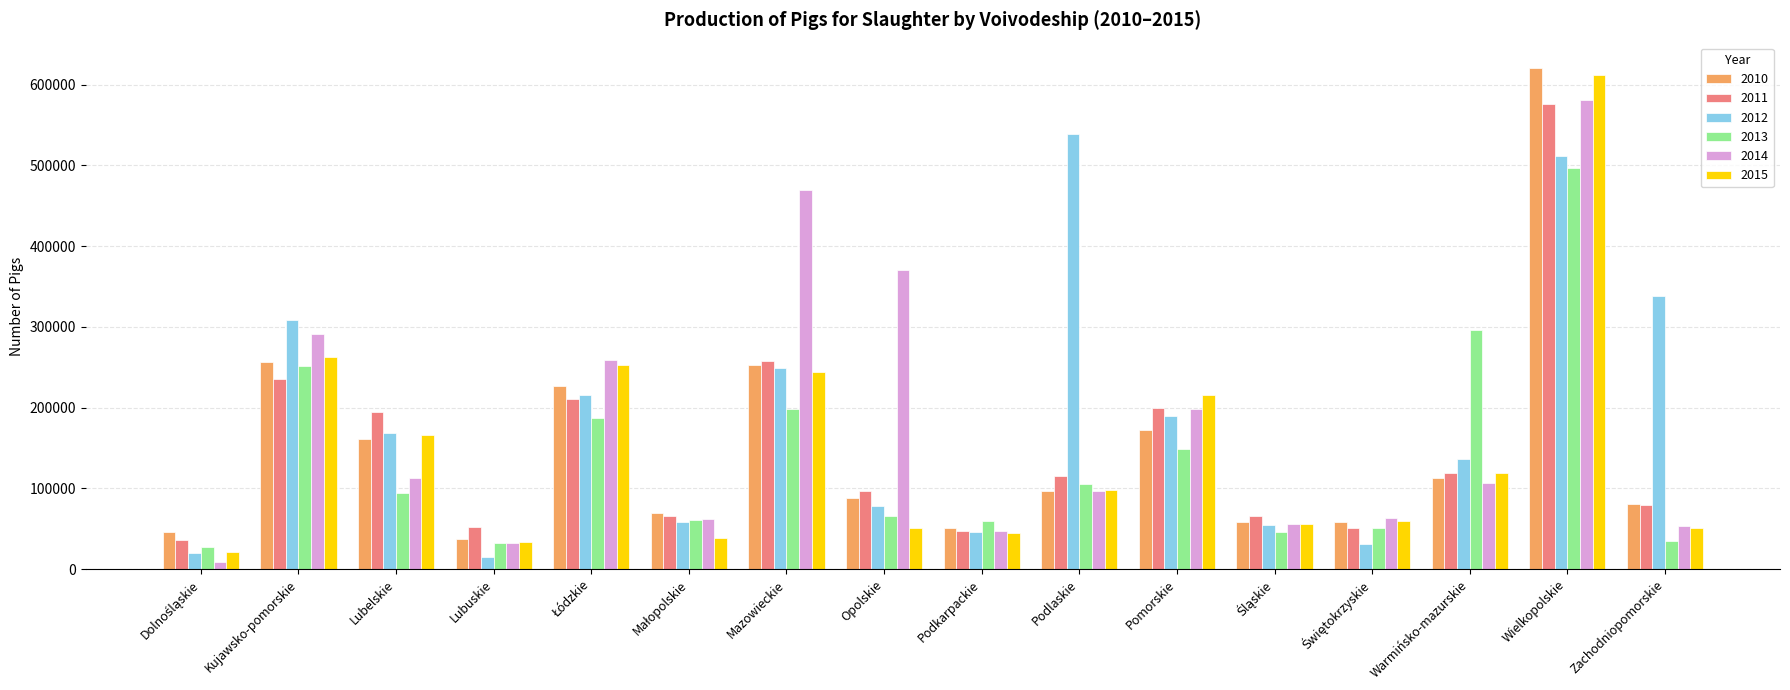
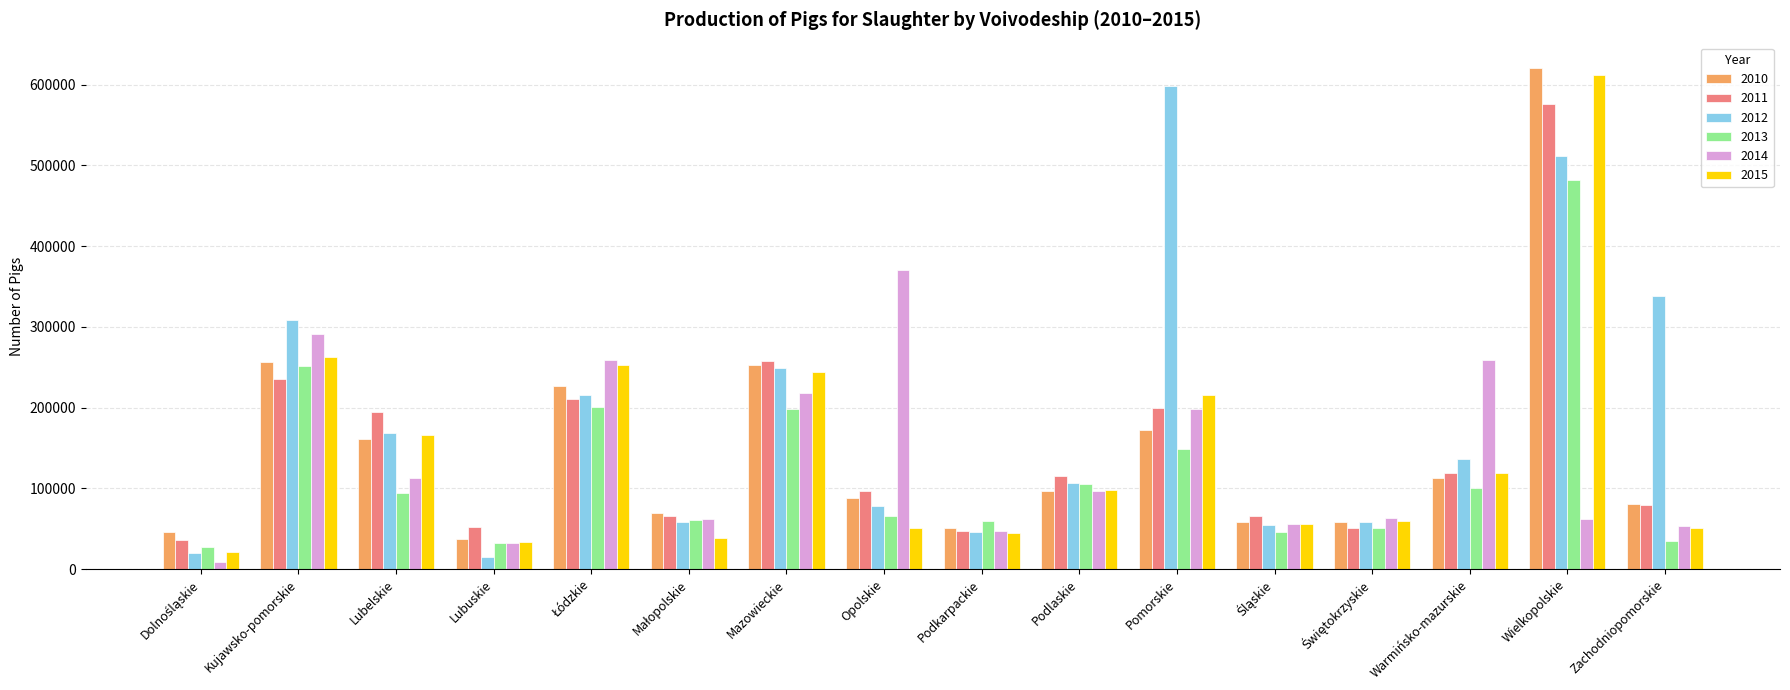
2013, Łódzkie: 190000 -> 200000
2014, Mazowieckie: 470000 -> 220000
2012, Podlaskie: 540000 -> 110000
2012, Pomorskie: 190000 -> 600000
2012, Świętokrzyskie: 30000 -> 60000
2013, Warmińsko-mazurskie: 300000 -> 100000
2014, Warmińsko-mazurskie: 110000 -> 260000
2013, Wielkopolskie: 500000 -> 480000
2014, Wielkopolskie: 580000 -> 60000
